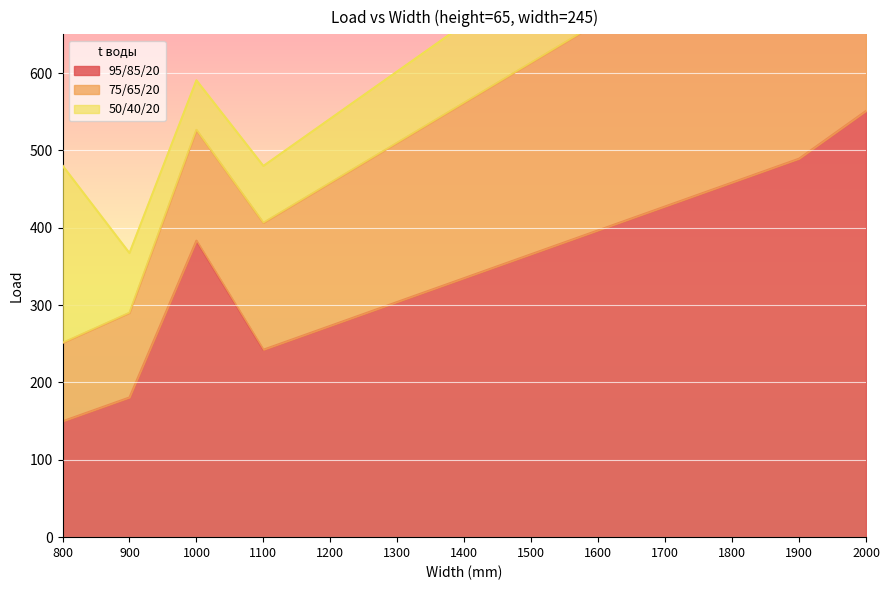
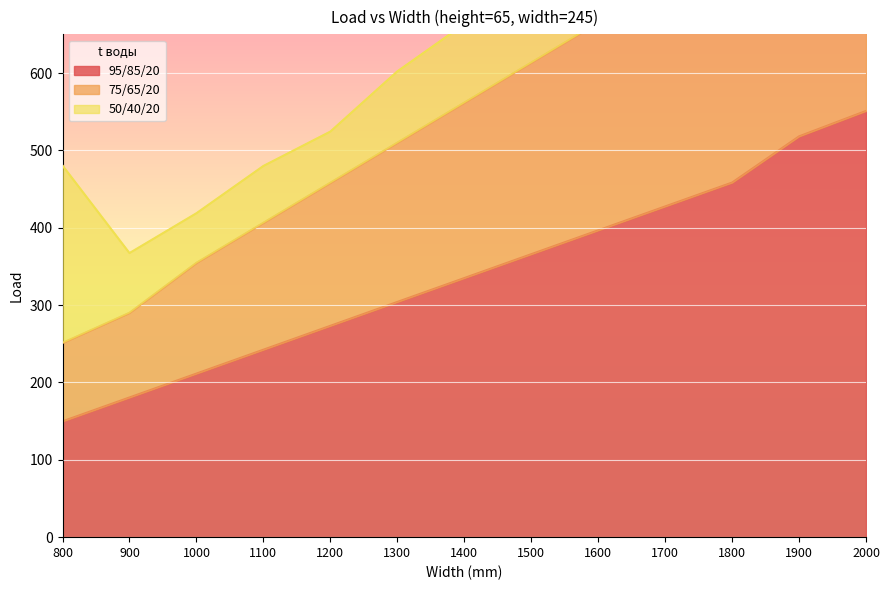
95/85/20, 1000: 380 -> 210
50/40/20, 1200: 80 -> 70
95/85/20, 1900: 490 -> 520
